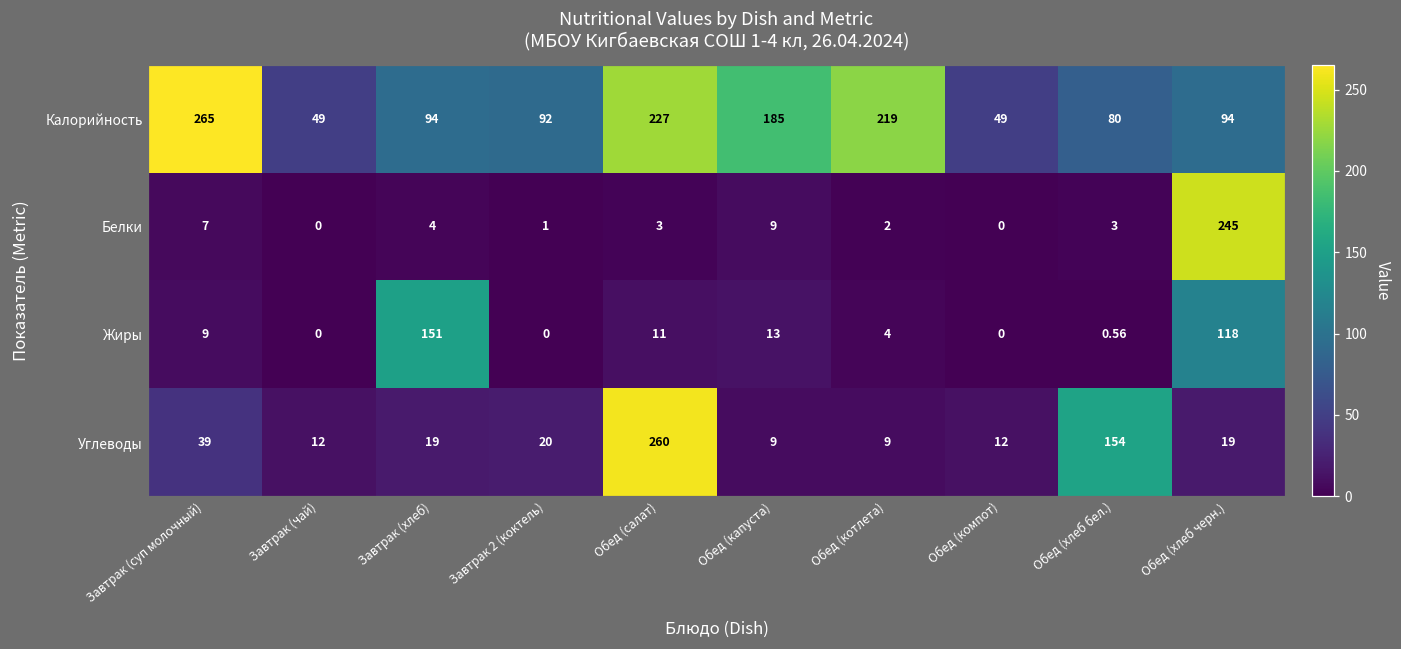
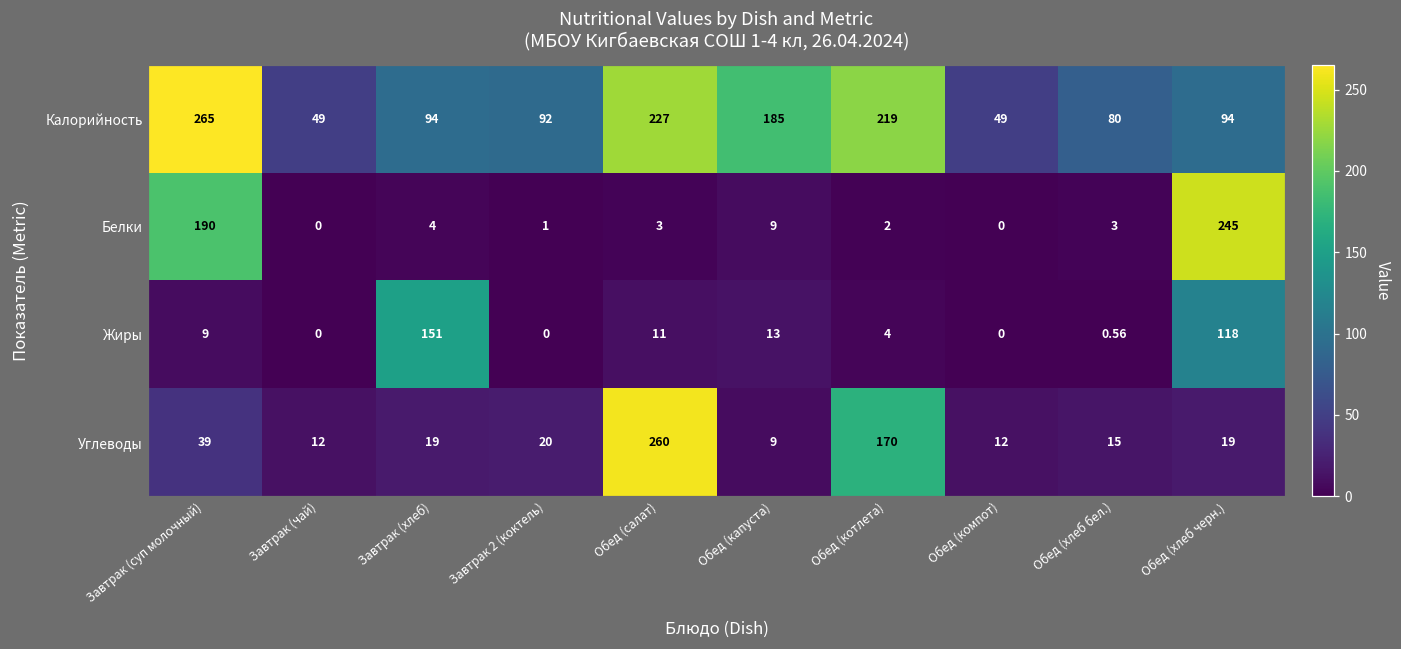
Белки, Завтрак (суп молочный): 7 -> 190
Углеводы, Обед (котлета): 9 -> 170
Углеводы, Обед (хлеб бел.): 154 -> 15
